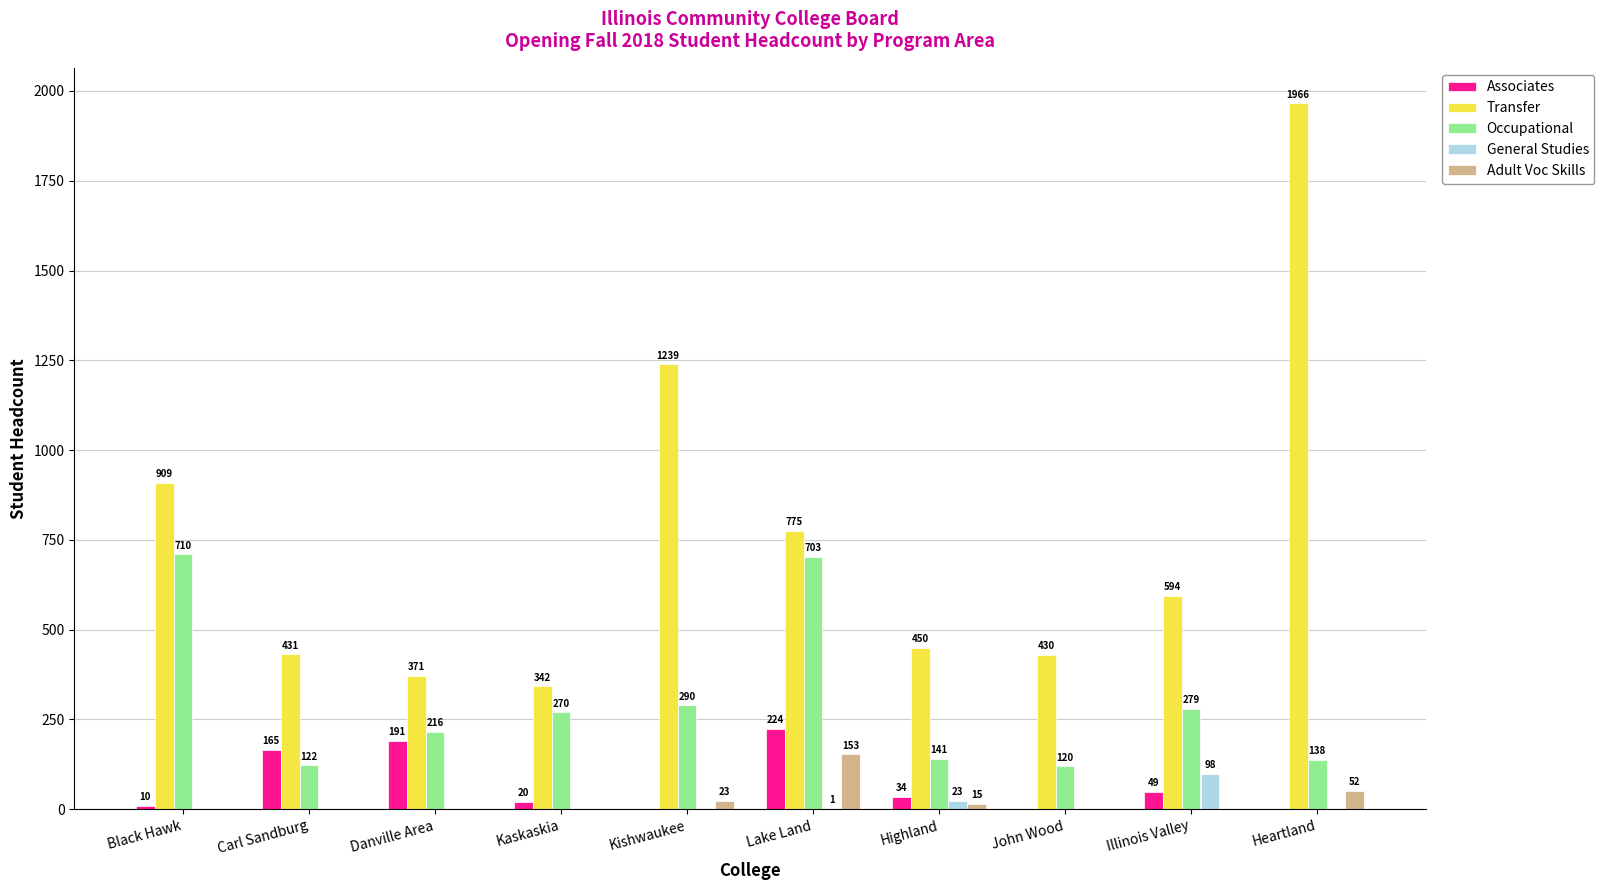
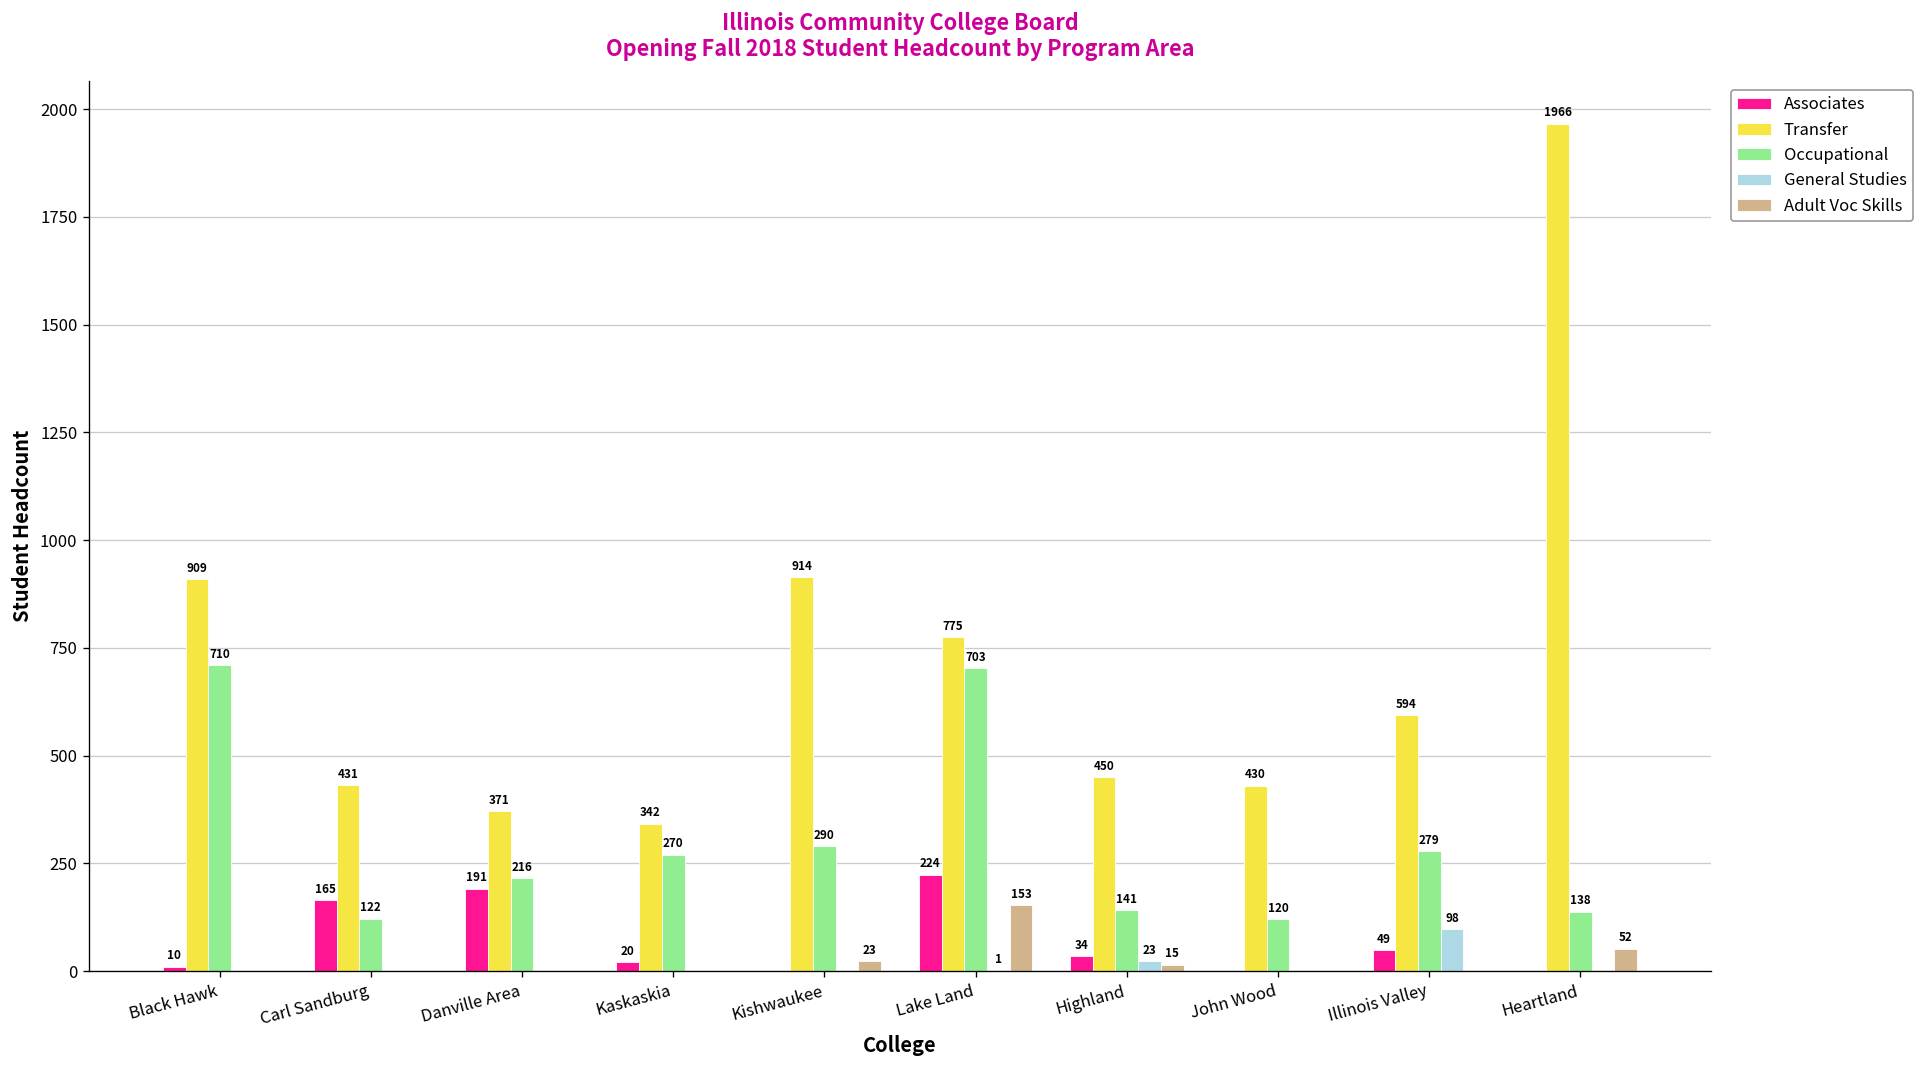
Transfer, Kishwaukee: 1239 -> 914
